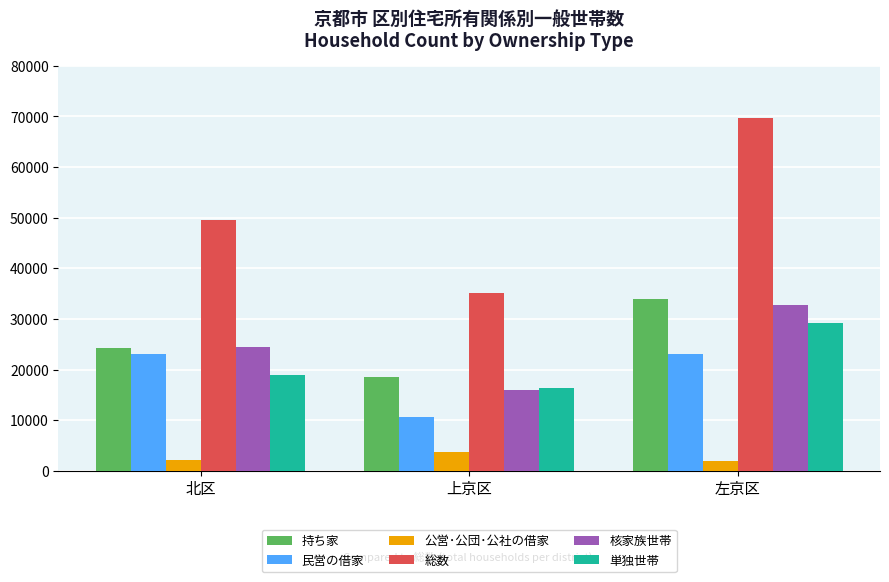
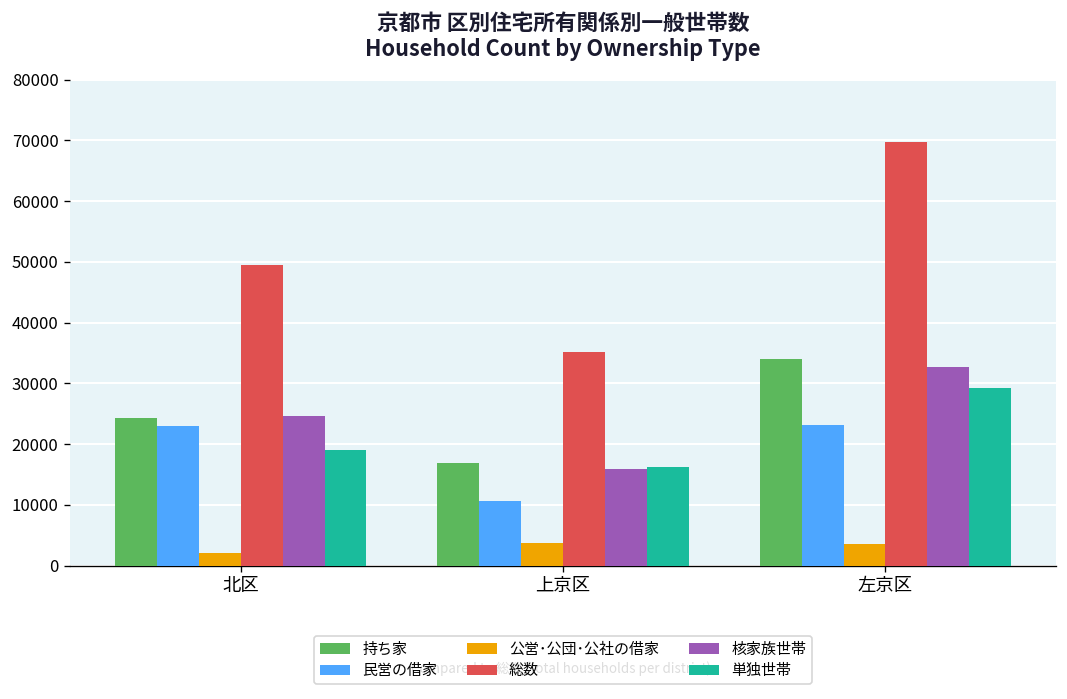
持ち家, 上京区: 18000 -> 17000
公営･公団･公社の借家, 左京区: 2000 -> 4000
